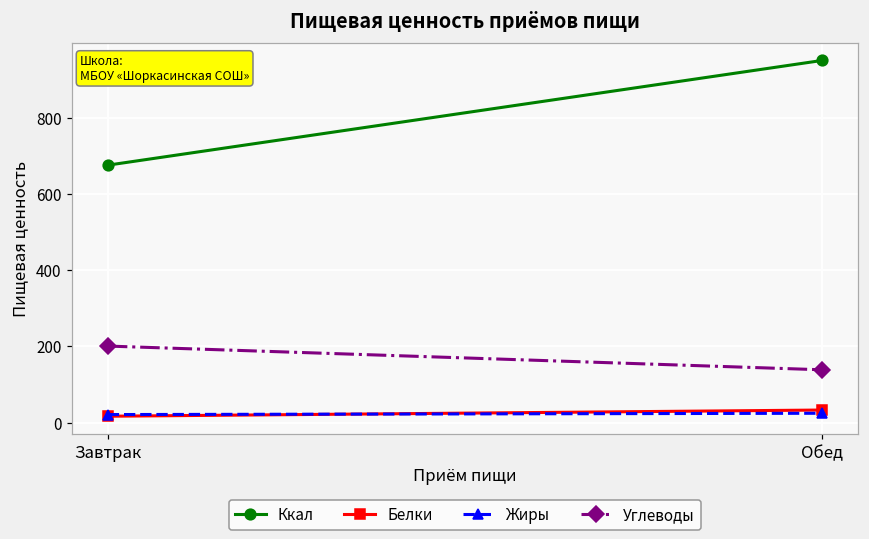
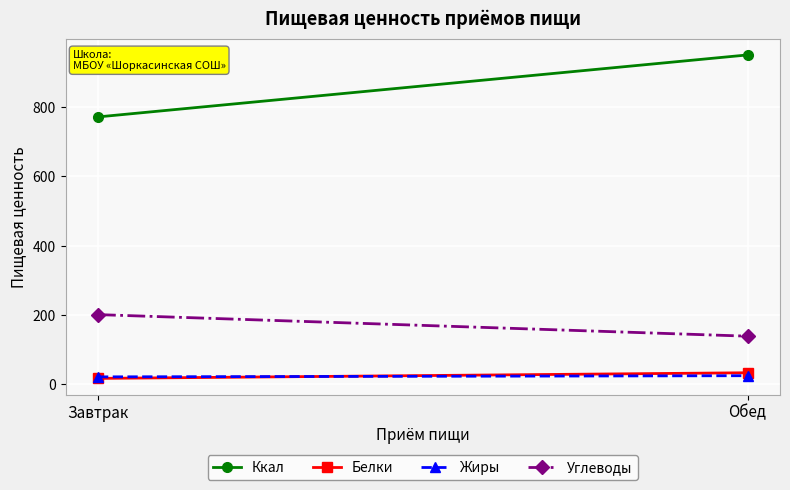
Ккал, Завтрак: 680 -> 770
